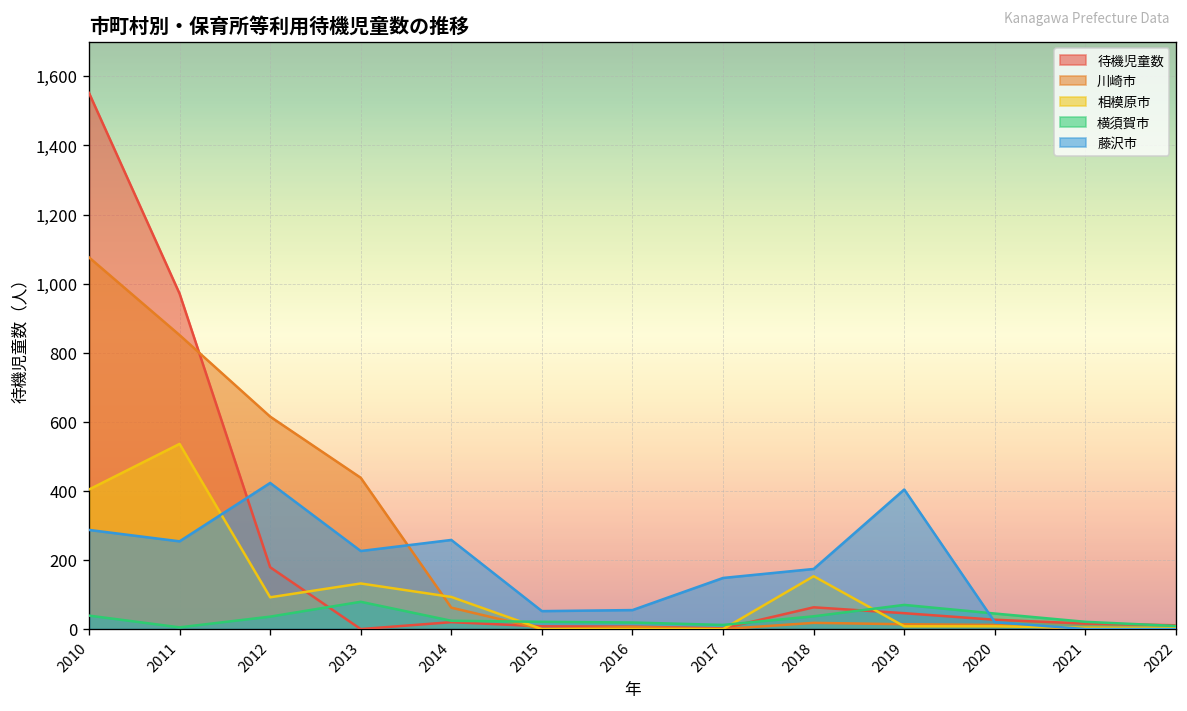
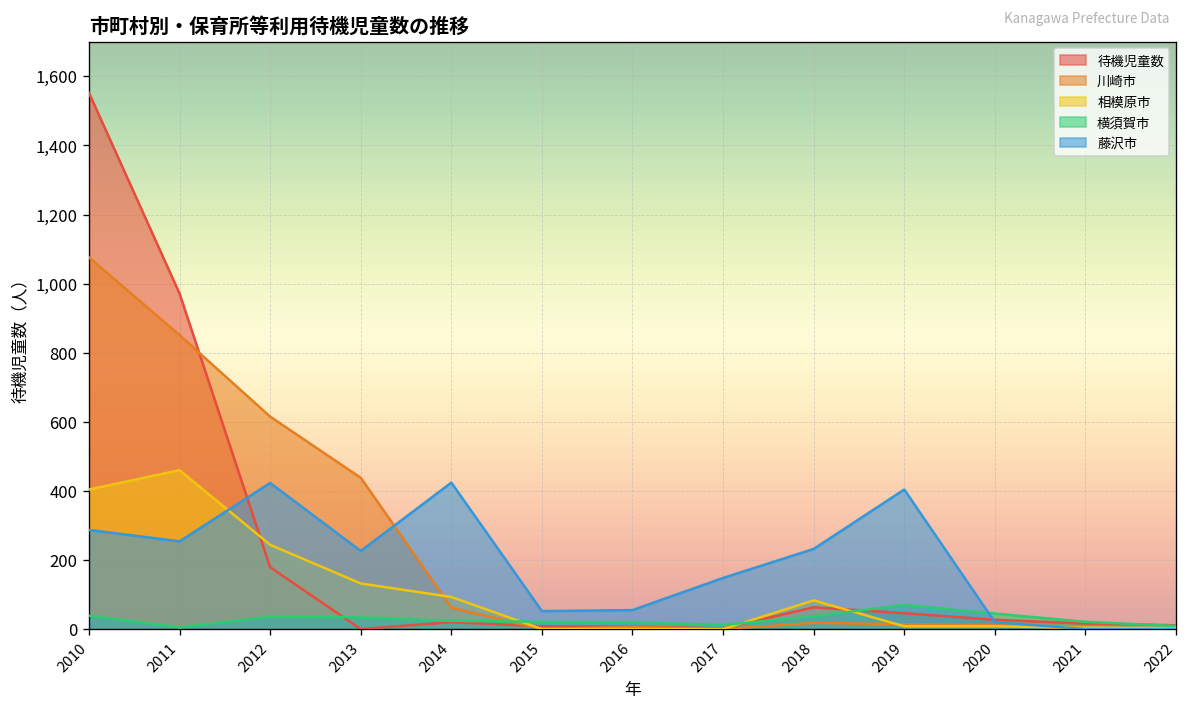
相模原市, 2011: 540 -> 460
相模原市, 2012: 90 -> 240
横須賀市, 2013: 80 -> 30
藤沢市, 2014: 260 -> 420
相模原市, 2018: 150 -> 80
藤沢市, 2018: 170 -> 230
